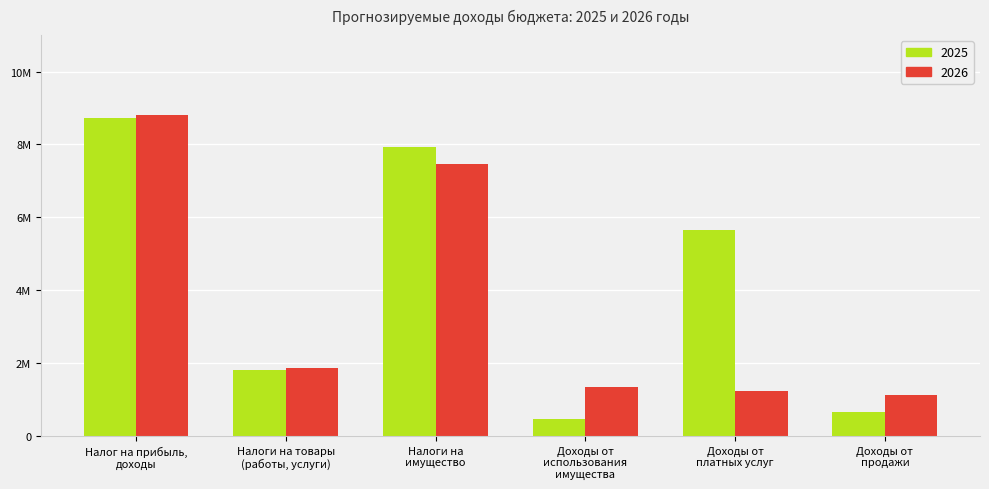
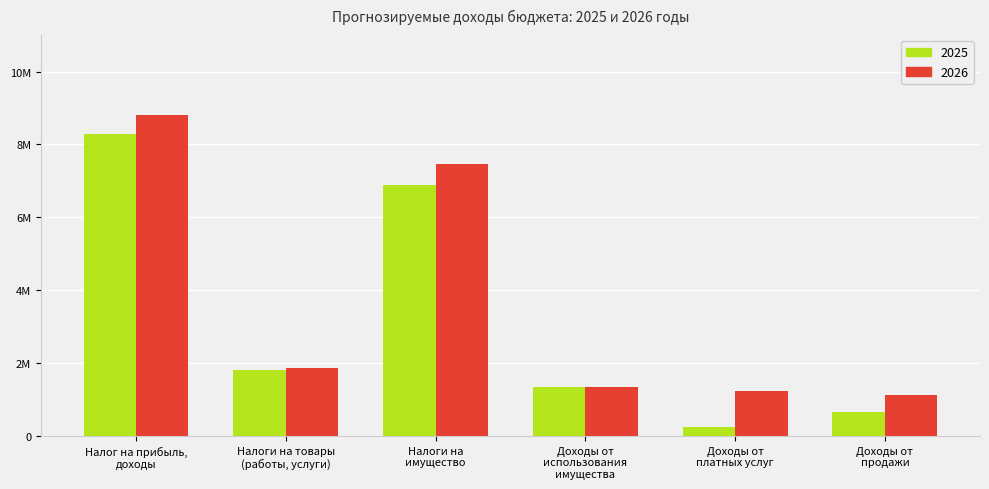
2025, Налог на прибыль, доходы: 8700000 -> 8300000
2025, Налоги на имущество: 7900000 -> 6900000
2025, Доходы от использования имущества: 500000 -> 1300000
2025, Доходы от платных услуг: 5700000 -> 200000
